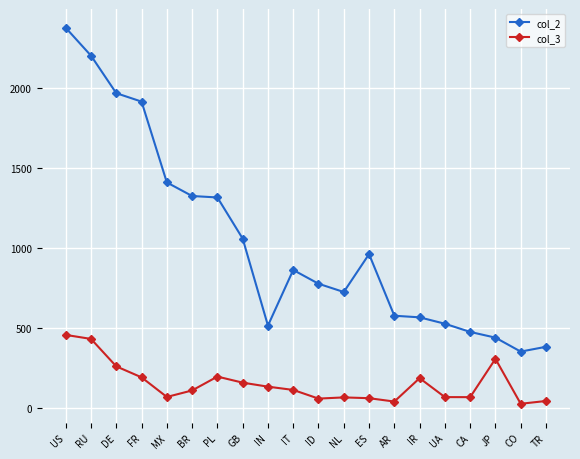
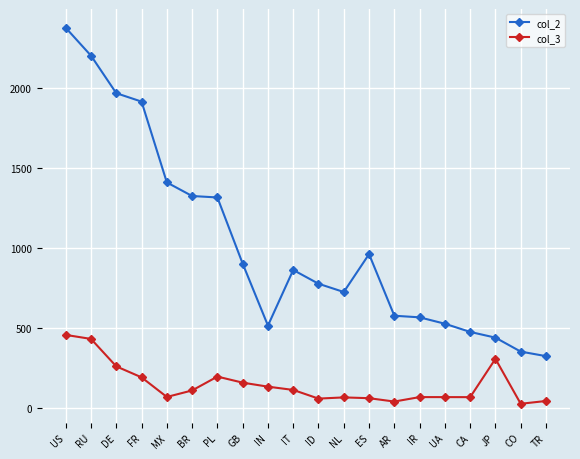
col_2, GB: 1060 -> 900
col_3, IR: 190 -> 70
col_2, TR: 380 -> 320
